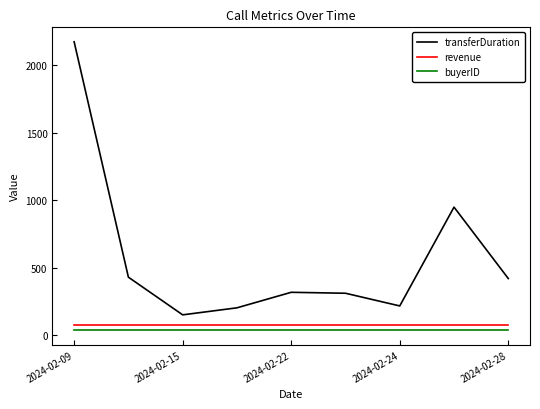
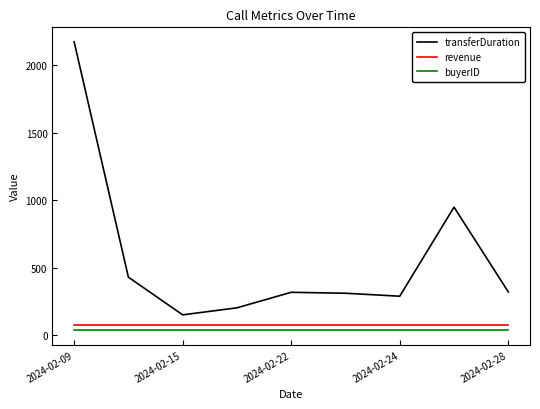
transferDuration, 2024-02-24: 220 -> 290
transferDuration, 2024-02-28: 420 -> 320
